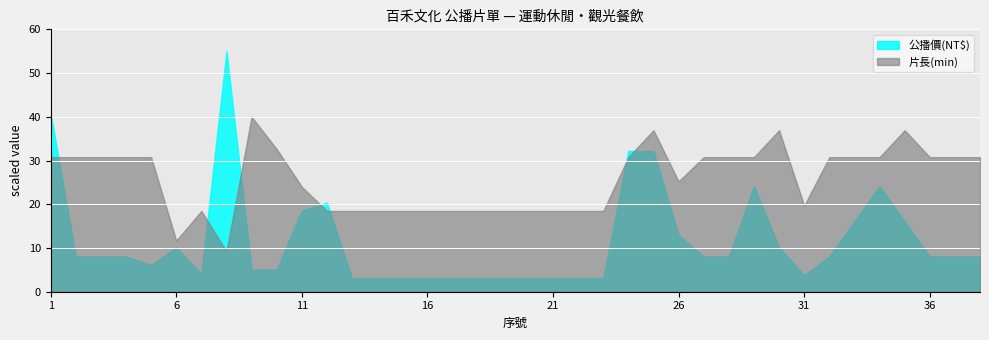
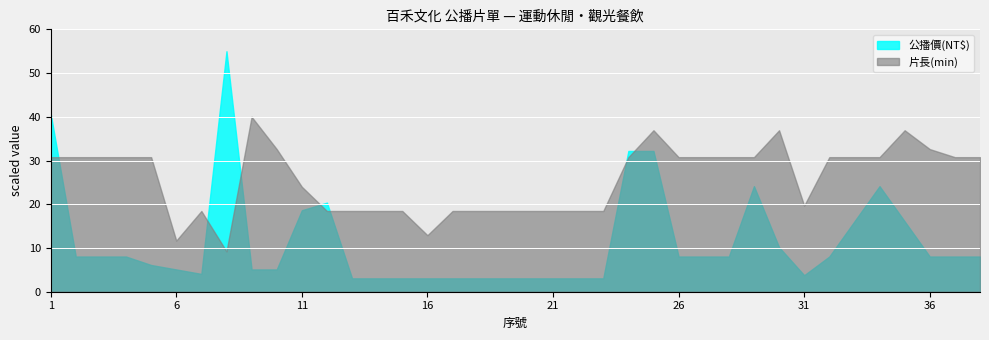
公播價(NT$), 6: 10 -> 5
片長(min), 16: 18 -> 13
公播價(NT$), 26: 13 -> 8
片長(min), 26: 25 -> 31
片長(min), 36: 31 -> 33
